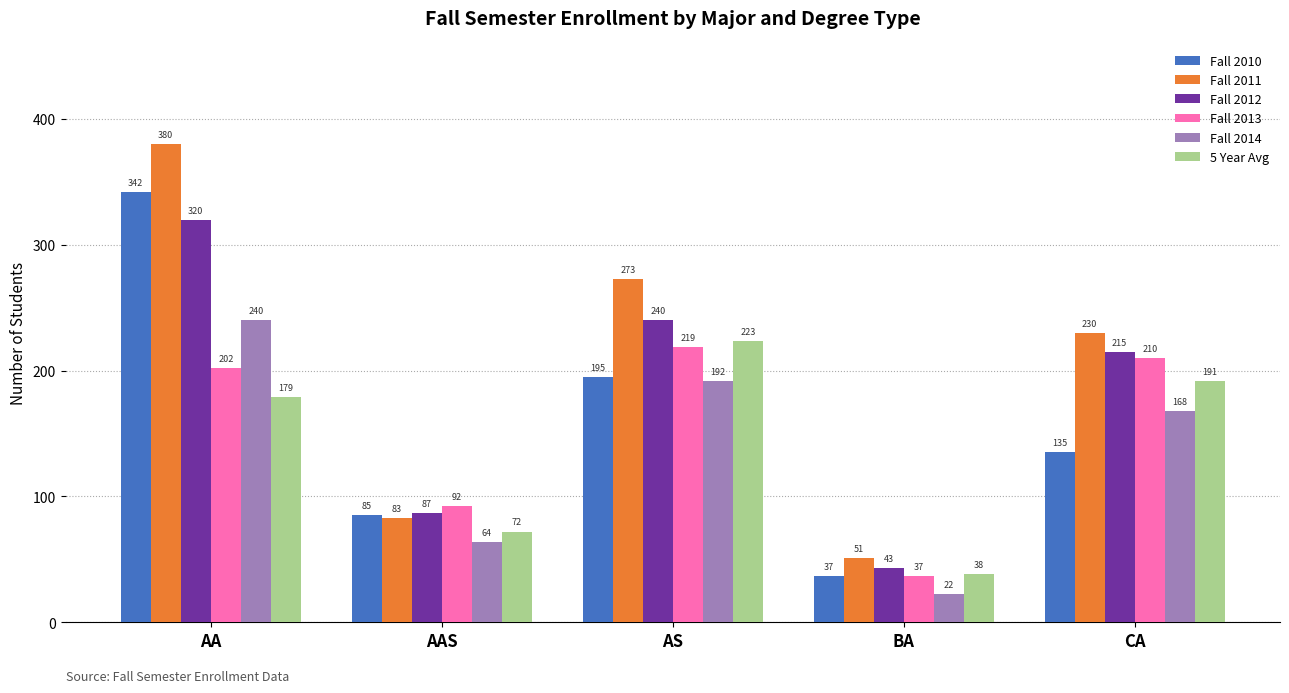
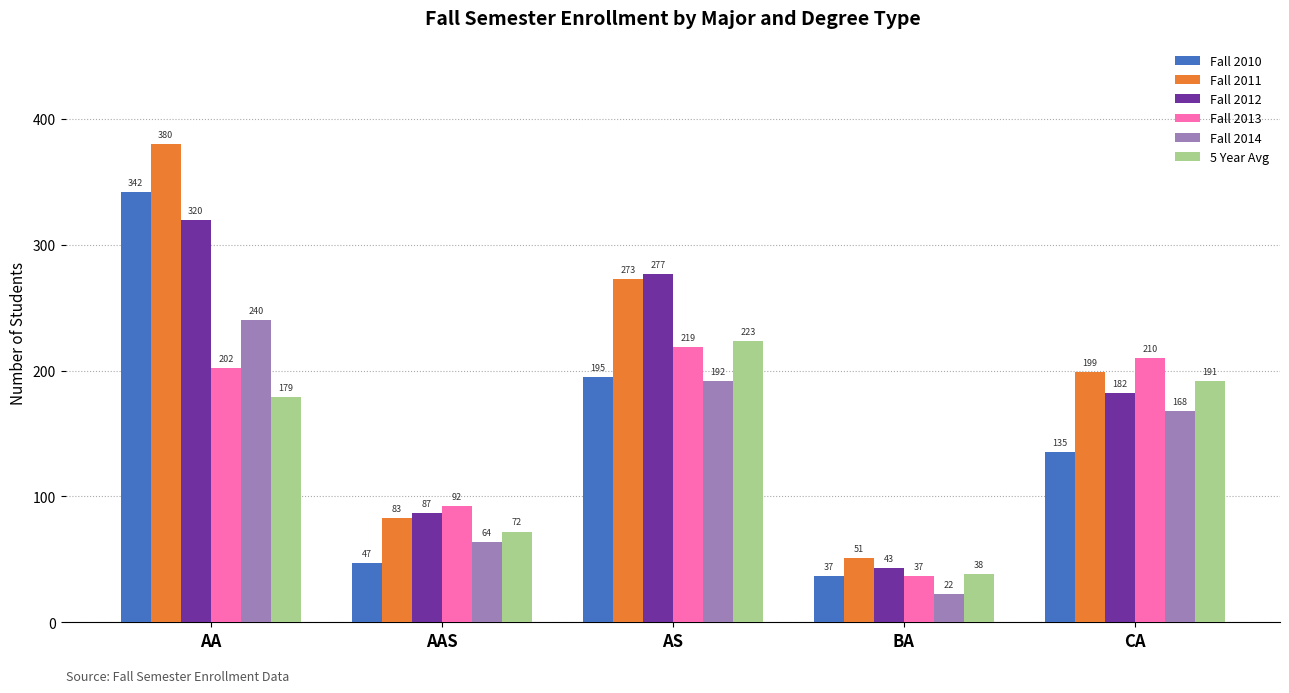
Fall 2010, AAS: 85 -> 47
Fall 2012, AS: 240 -> 277
Fall 2011, CA: 230 -> 199
Fall 2012, CA: 215 -> 182
